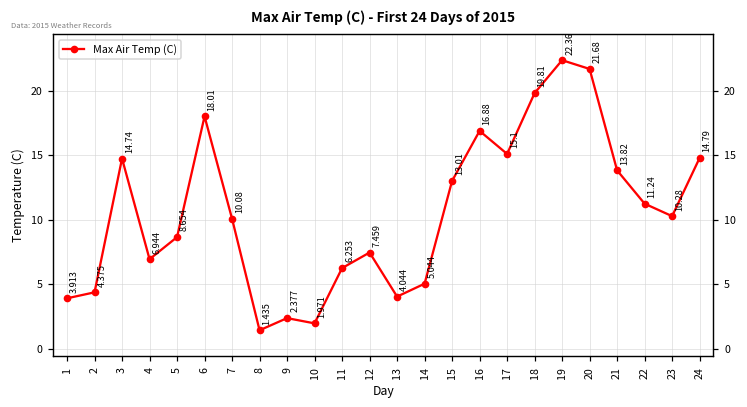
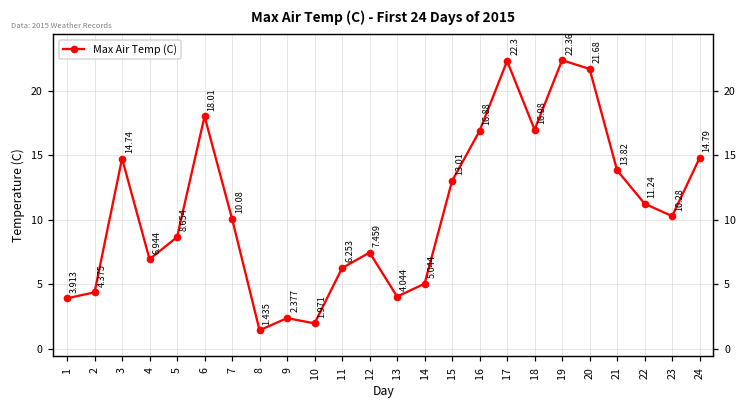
17: 15.1 -> 22.3
18: 19.81 -> 16.98
